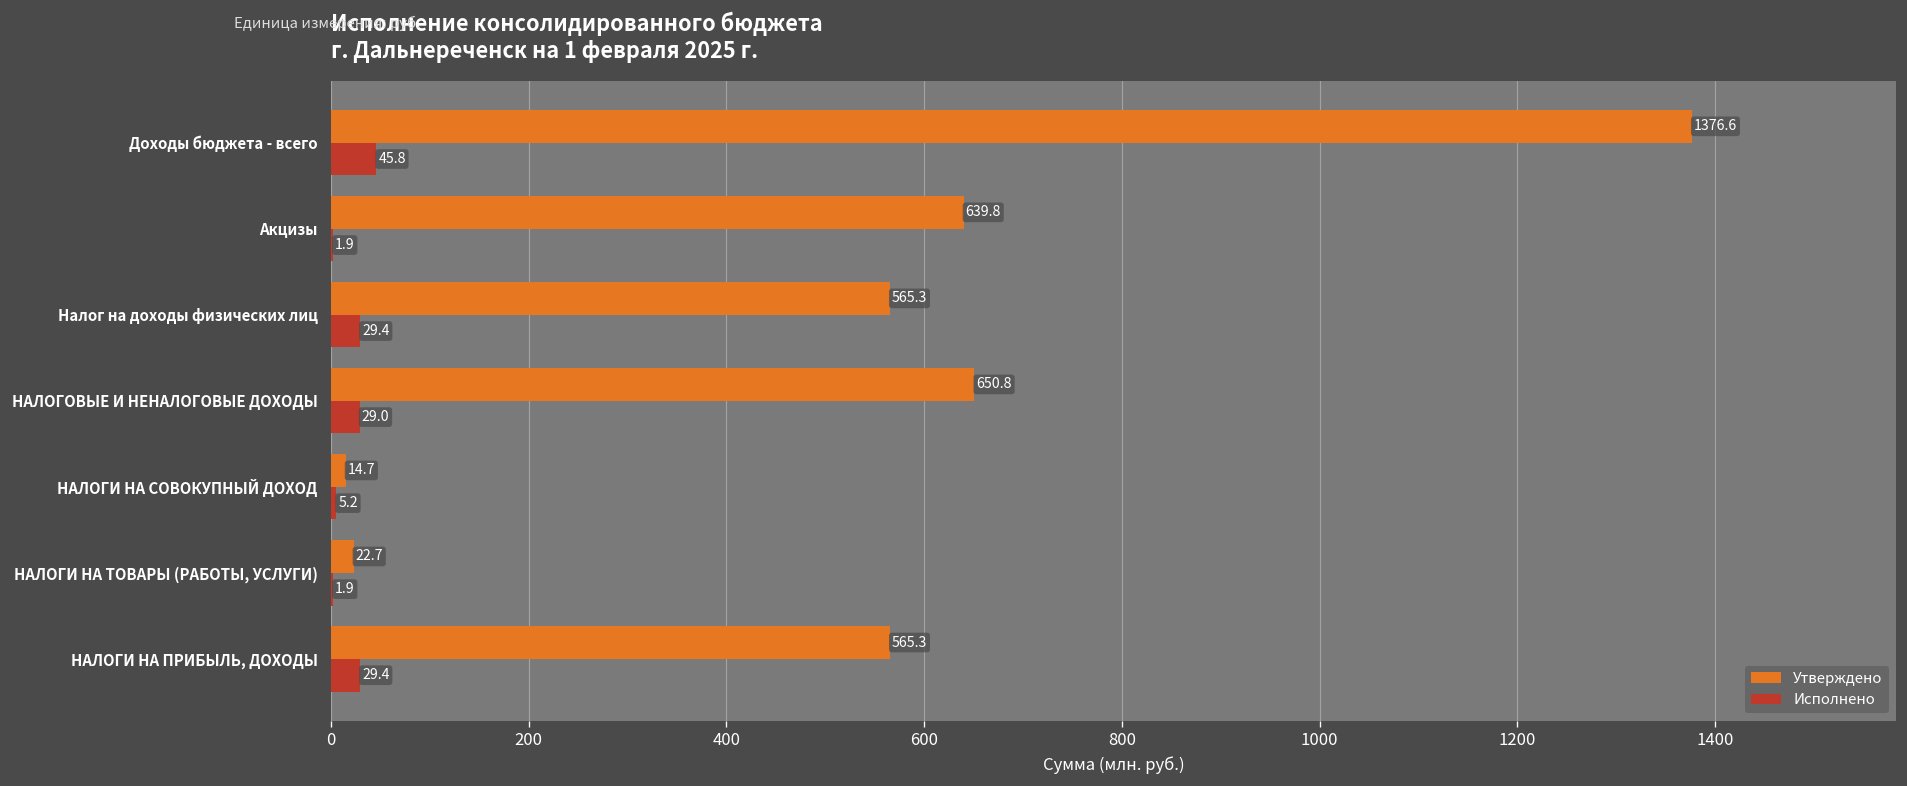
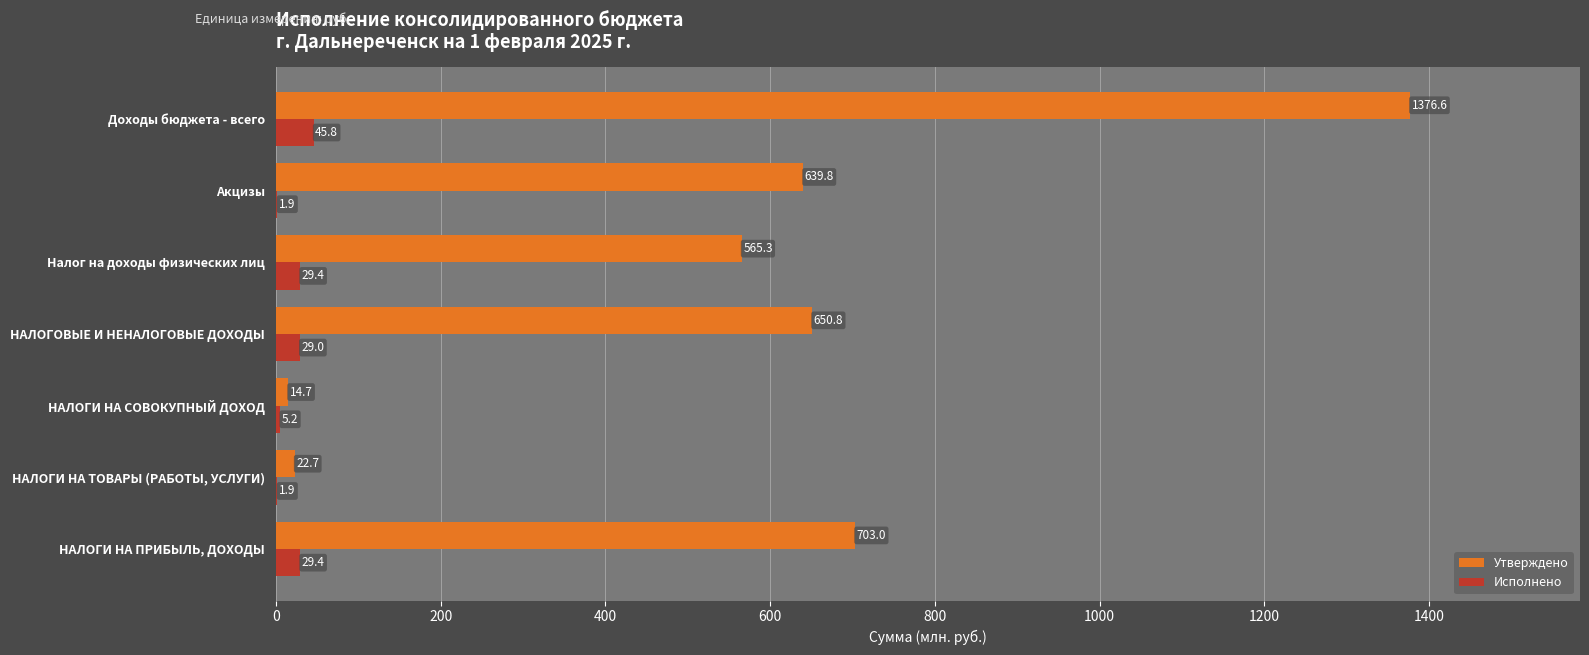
Утверждено, НАЛОГИ НА ПРИБЫЛЬ, ДОХОДЫ: 565.3 -> 703.0
